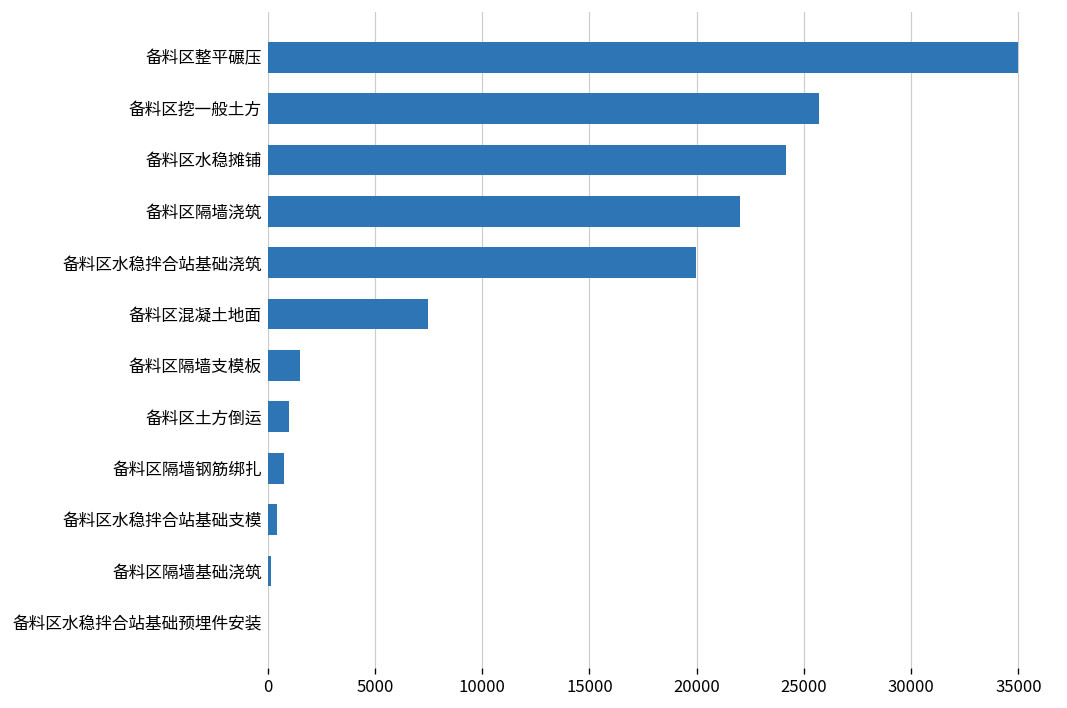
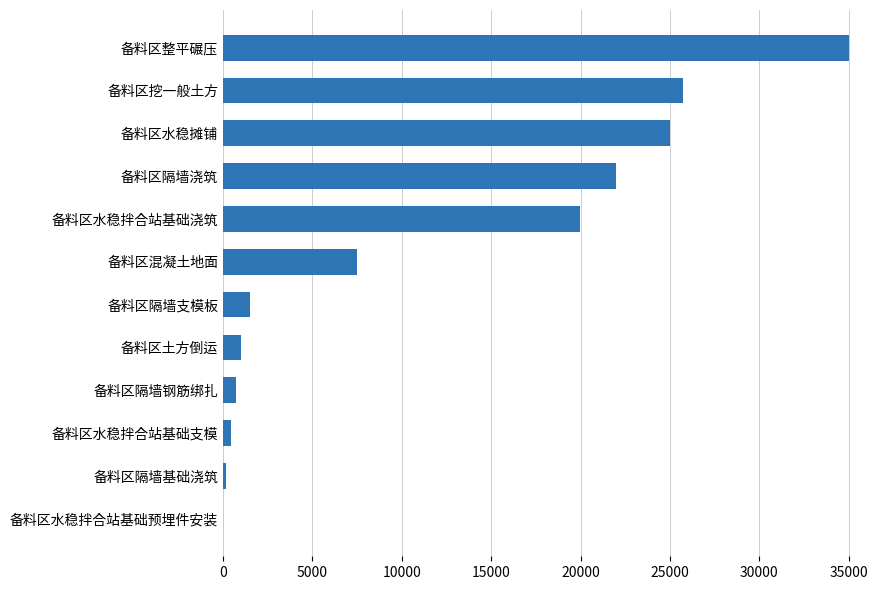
备料区水稳摊铺: 24100 -> 25000
